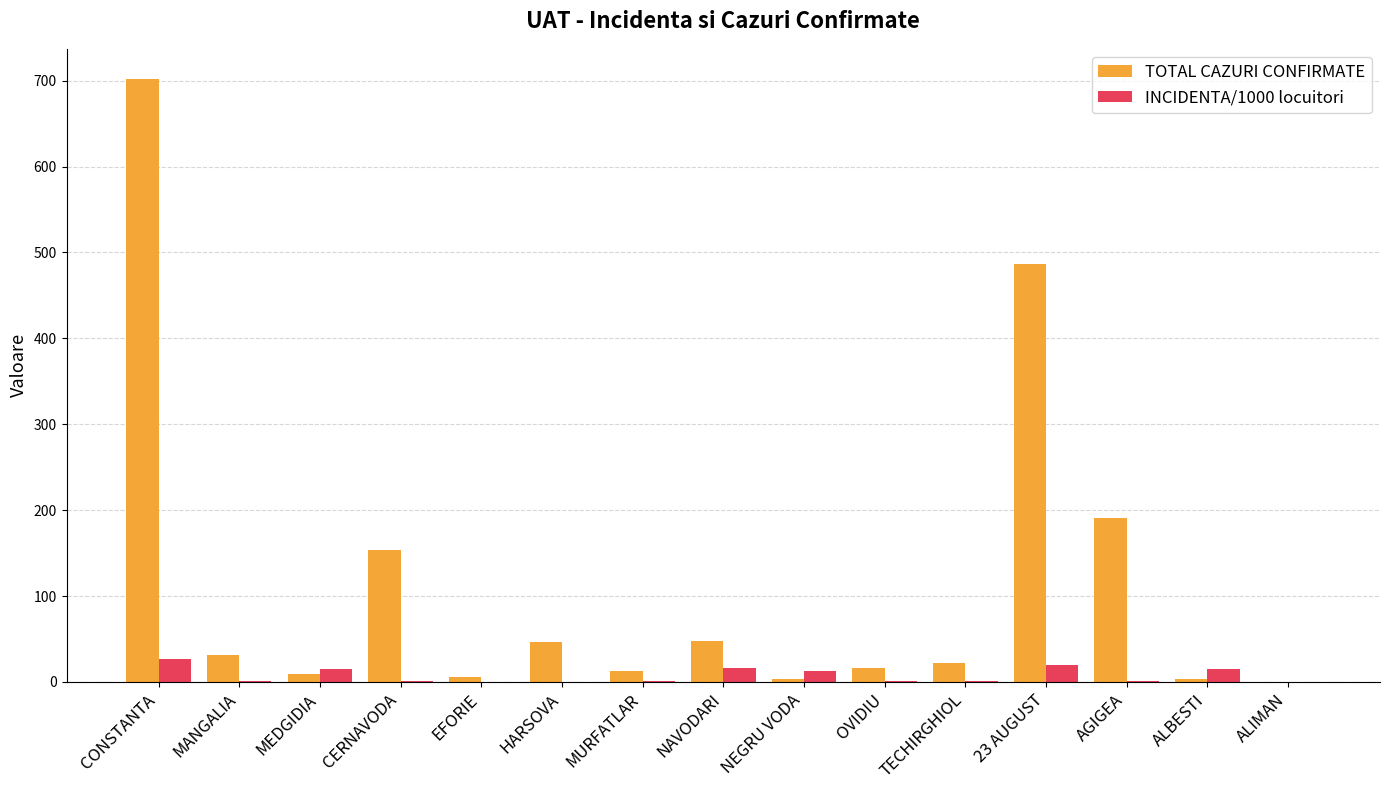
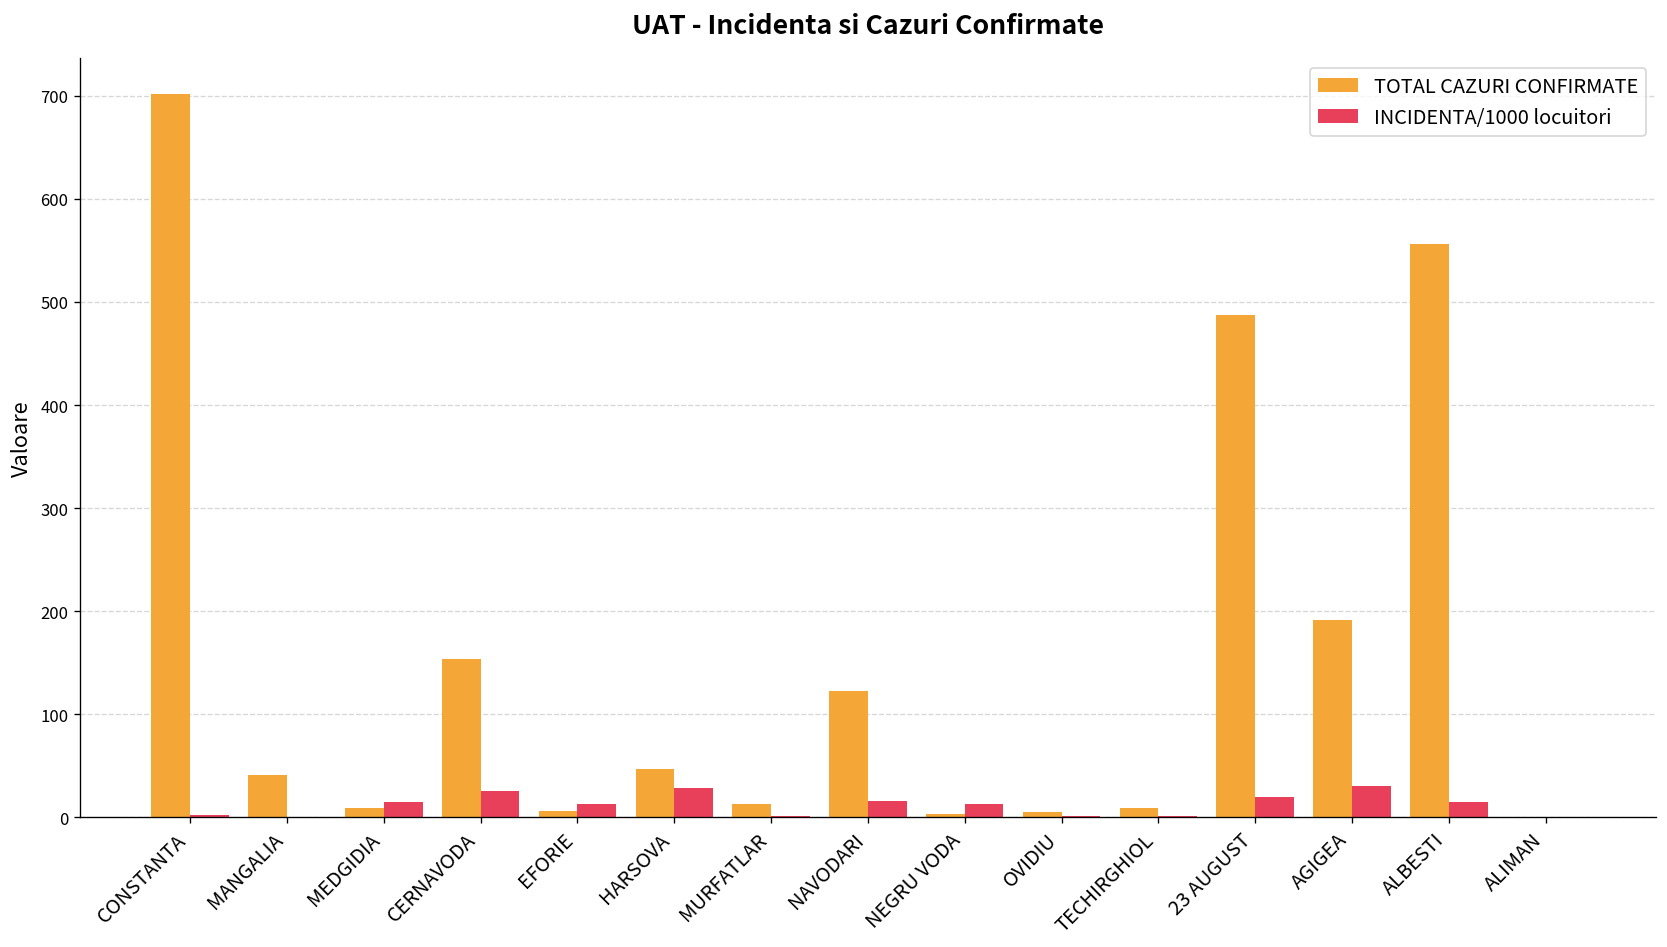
INCIDENTA/1000 locuitori, CONSTANTA: 30 -> 0
TOTAL CAZURI CONFIRMATE, MANGALIA: 30 -> 40
INCIDENTA/1000 locuitori, CERNAVODA: 0 -> 30
INCIDENTA/1000 locuitori, EFORIE: 0 -> 10
INCIDENTA/1000 locuitori, HARSOVA: 0 -> 30
TOTAL CAZURI CONFIRMATE, NAVODARI: 50 -> 120
TOTAL CAZURI CONFIRMATE, OVIDIU: 20 -> 10
TOTAL CAZURI CONFIRMATE, TECHIRGHIOL: 20 -> 10
INCIDENTA/1000 locuitori, AGIGEA: 0 -> 30
TOTAL CAZURI CONFIRMATE, ALBESTI: 0 -> 560
